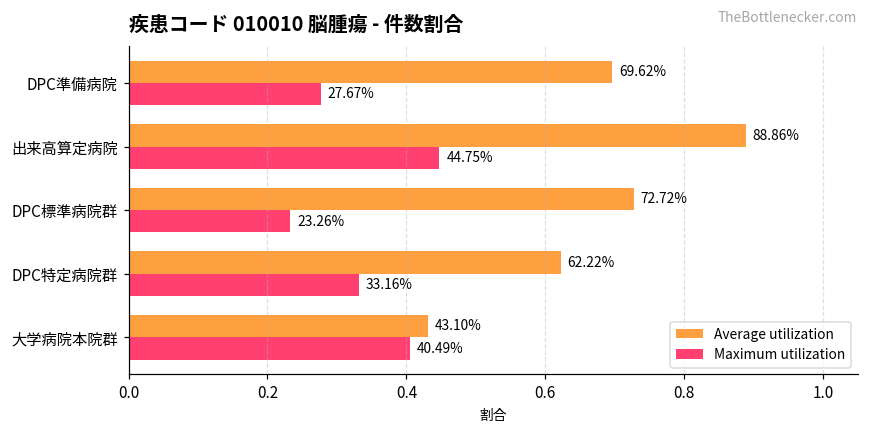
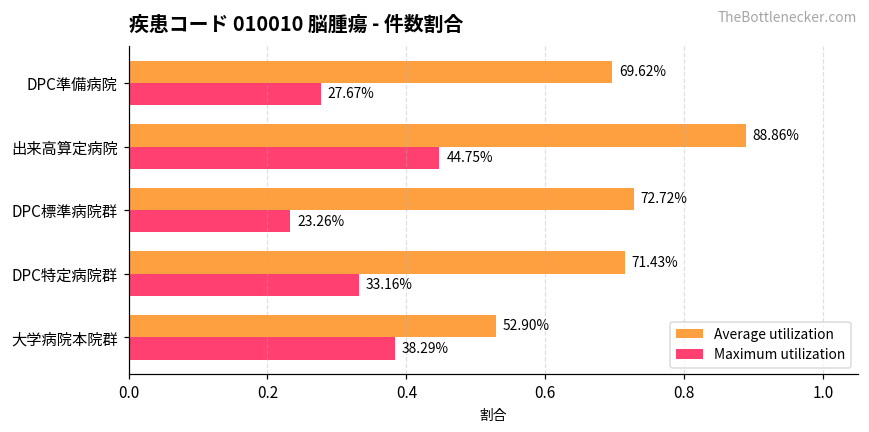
Average utilization, DPC特定病院群: 62.22% -> 71.43%
Average utilization, 大学病院本院群: 43.10% -> 52.90%
Maximum utilization, 大学病院本院群: 40.49% -> 38.29%
